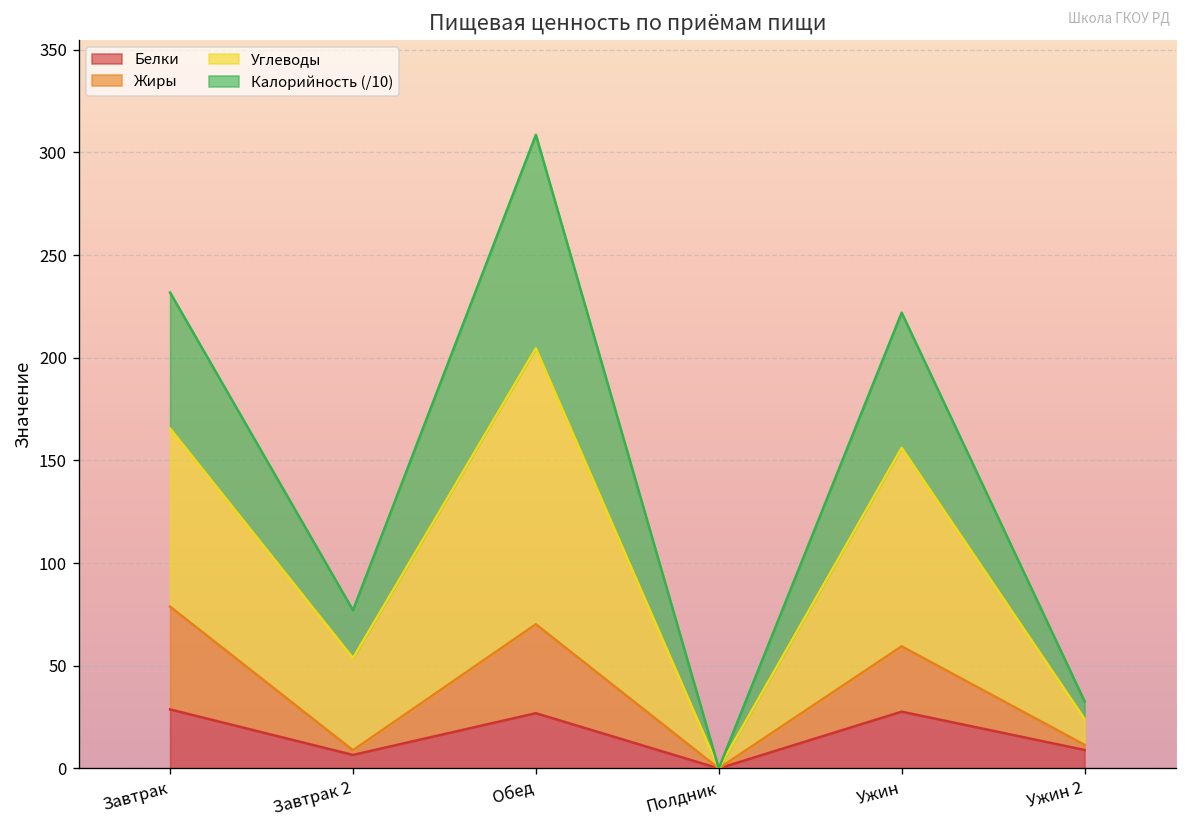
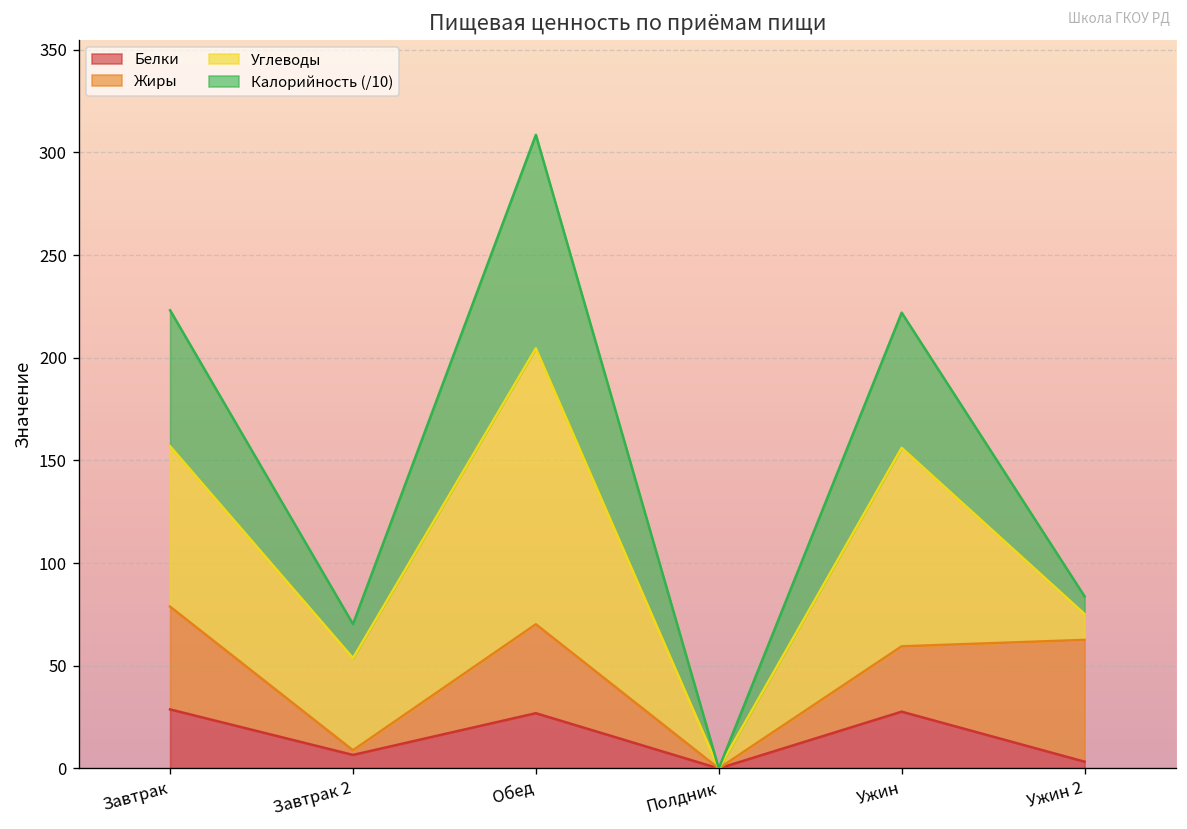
Углеводы, Завтрак: 87 -> 78
Калорийность (/10), Завтрак 2: 23 -> 17
Белки, Ужин 2: 9 -> 3
Жиры, Ужин 2: 3 -> 59
